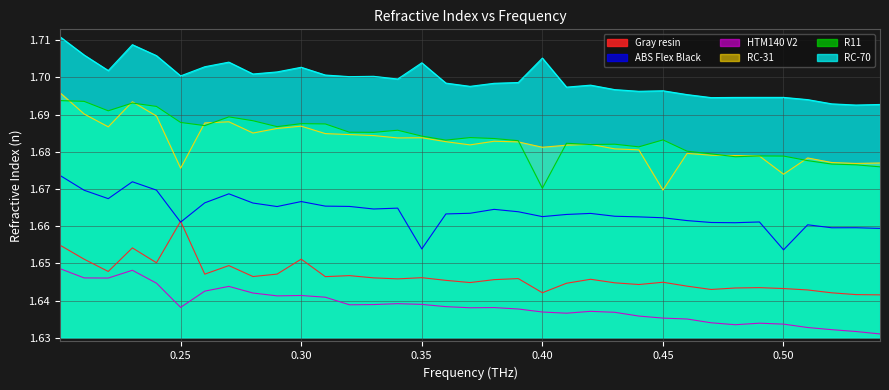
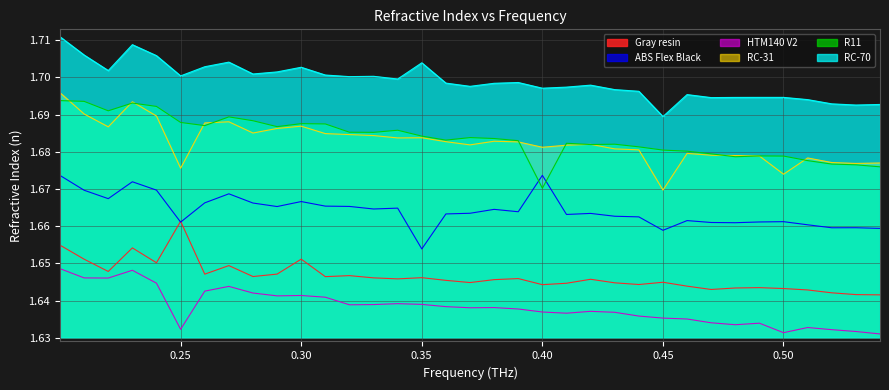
HTM140 V2, 0.25: 1.638 -> 1.632
Gray resin, 0.40: 1.642 -> 1.644
ABS Flex Black, 0.40: 1.663 -> 1.674
RC-70, 0.40: 1.705 -> 1.697
ABS Flex Black, 0.45: 1.662 -> 1.659
R11, 0.45: 1.683 -> 1.680
RC-70, 0.45: 1.696 -> 1.689
ABS Flex Black, 0.50: 1.654 -> 1.661
HTM140 V2, 0.50: 1.634 -> 1.631
